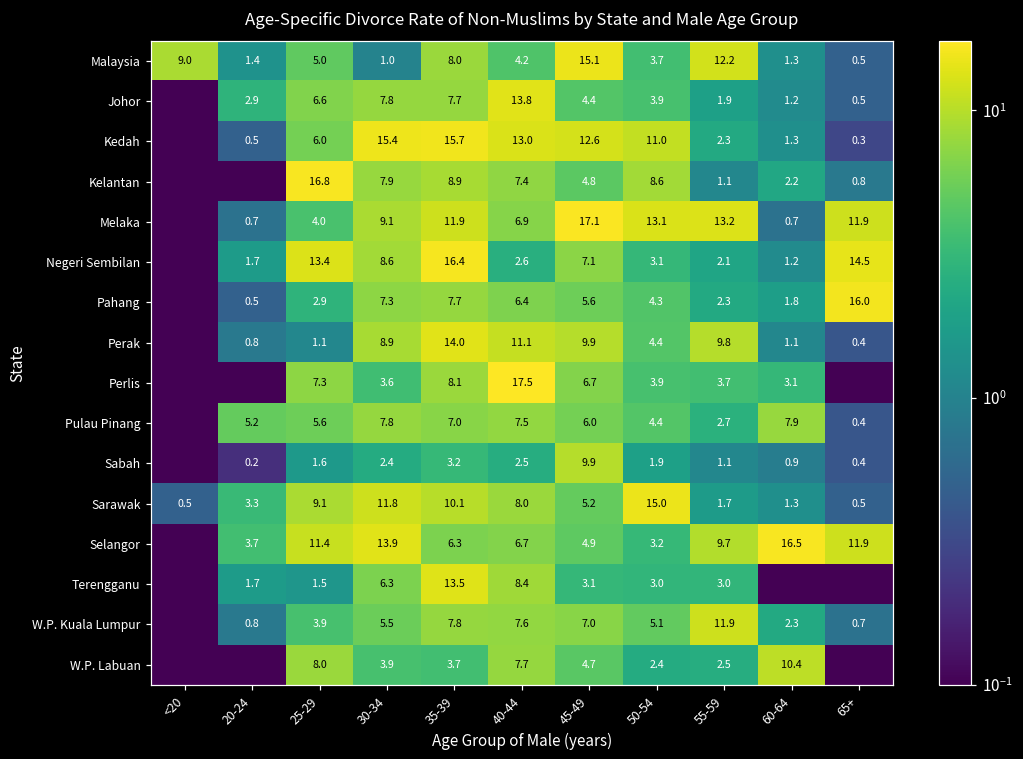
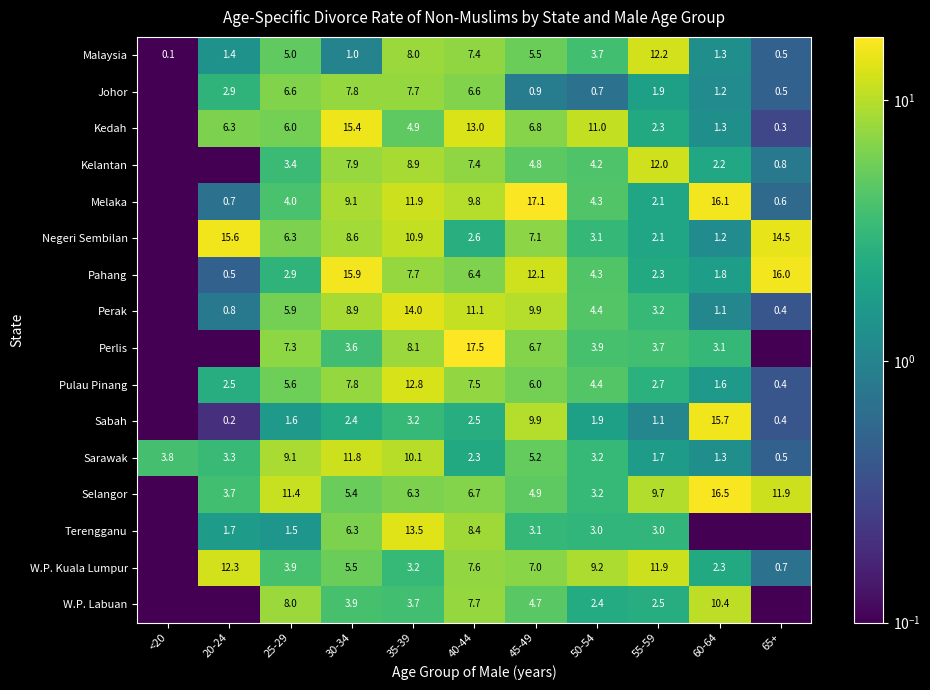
Malaysia, <20: 9.0 -> 0.1
Malaysia, 40-44: 4.2 -> 7.4
Malaysia, 45-49: 15.1 -> 5.5
Johor, 40-44: 13.8 -> 6.6
Johor, 45-49: 4.4 -> 0.9
Johor, 50-54: 3.9 -> 0.7
Kedah, 20-24: 0.5 -> 6.3
Kedah, 35-39: 15.7 -> 4.9
Kedah, 45-49: 12.6 -> 6.8
Kelantan, 25-29: 16.8 -> 3.4
Kelantan, 50-54: 8.6 -> 4.2
Kelantan, 55-59: 1.1 -> 12.0
Melaka, 40-44: 6.9 -> 9.8
Melaka, 50-54: 13.1 -> 4.3
Melaka, 55-59: 13.2 -> 2.1
Melaka, 60-64: 0.7 -> 16.1
Melaka, 65+: 11.9 -> 0.6
Negeri Sembilan, 20-24: 1.7 -> 15.6
Negeri Sembilan, 25-29: 13.4 -> 6.3
Negeri Sembilan, 35-39: 16.4 -> 10.9
Pahang, 30-34: 7.3 -> 15.9
Pahang, 45-49: 5.6 -> 12.1
Perak, 25-29: 1.1 -> 5.9
Perak, 55-59: 9.8 -> 3.2
Pulau Pinang, 20-24: 5.2 -> 2.5
Pulau Pinang, 35-39: 7.0 -> 12.8
Pulau Pinang, 60-64: 7.9 -> 1.6
Sabah, 60-64: 0.9 -> 15.7
Sarawak, <20: 0.5 -> 3.8
Sarawak, 40-44: 8.0 -> 2.3
Sarawak, 50-54: 15.0 -> 3.2
Selangor, 30-34: 13.9 -> 5.4
W.P. Kuala Lumpur, 20-24: 0.8 -> 12.3
W.P. Kuala Lumpur, 35-39: 7.8 -> 3.2
W.P. Kuala Lumpur, 50-54: 5.1 -> 9.2
